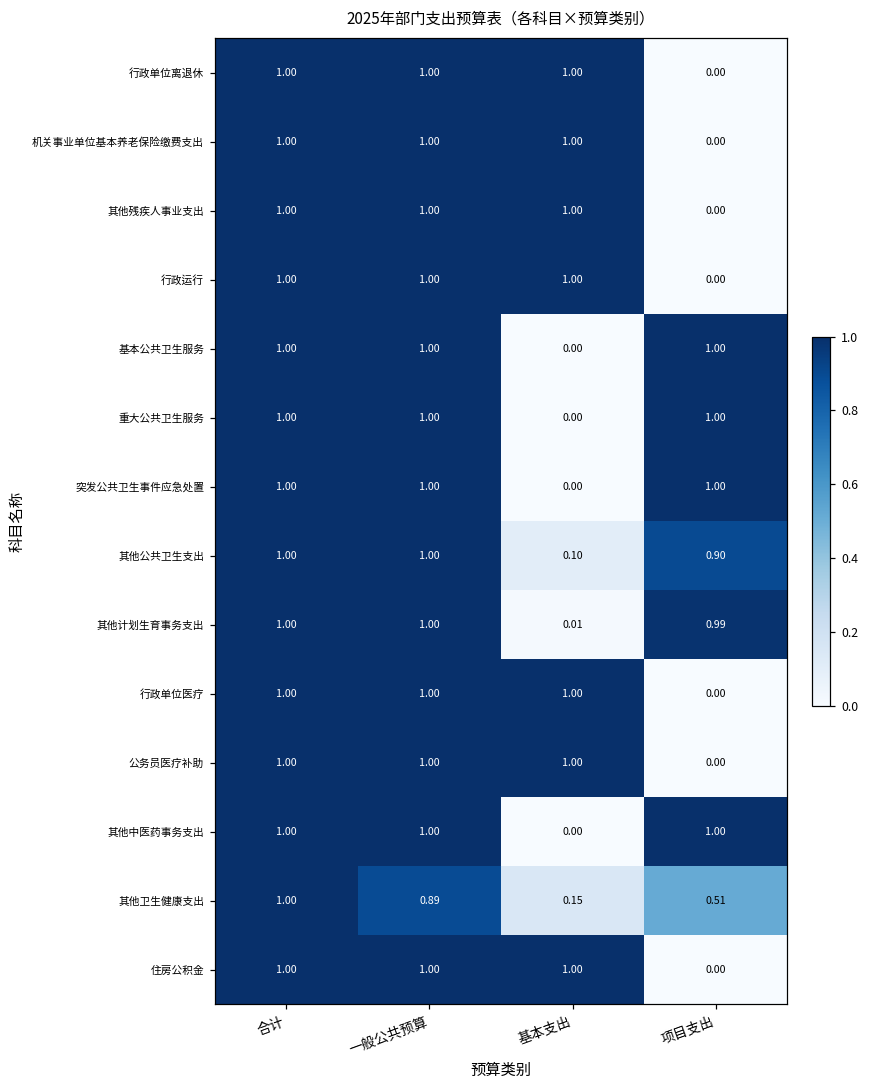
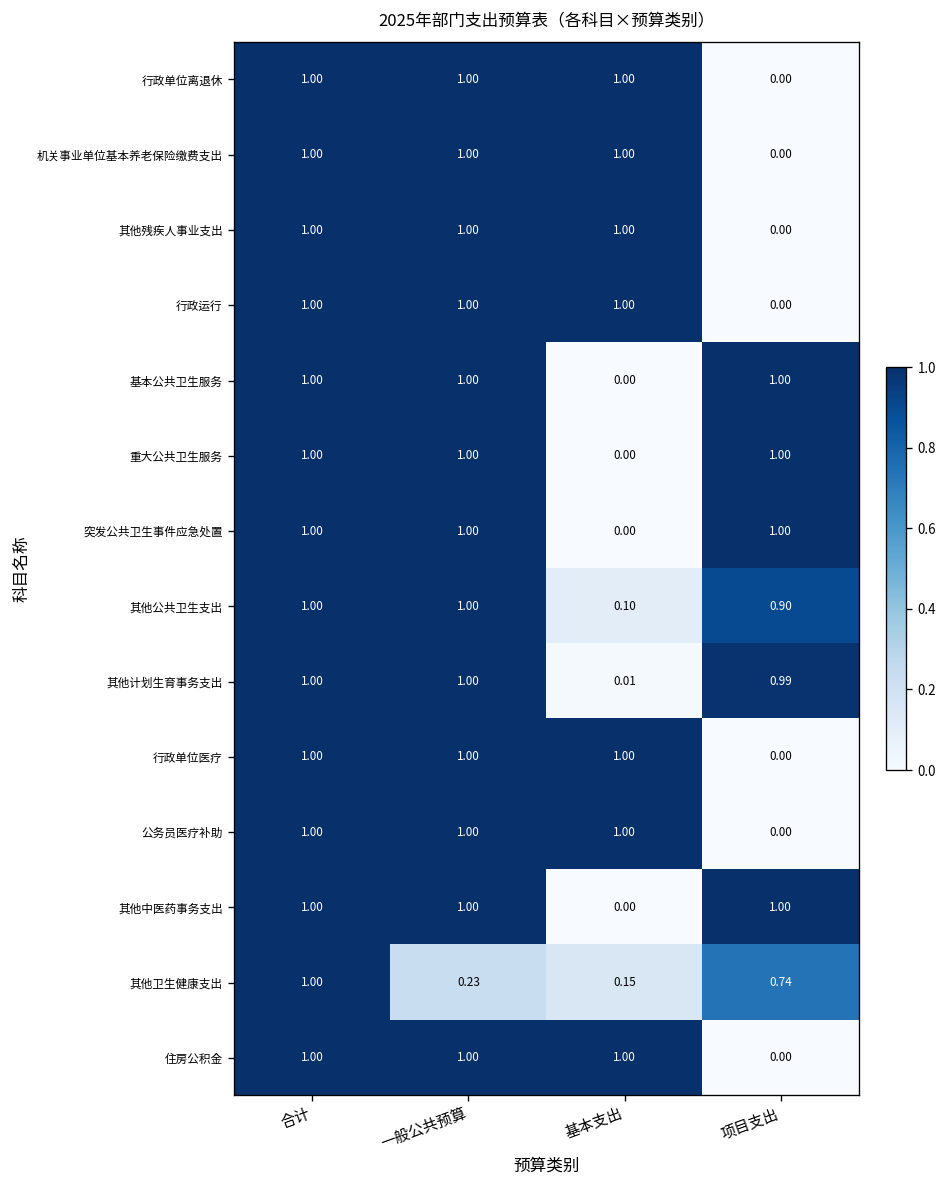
其他卫生健康支出, 一般公共预算: 0.89 -> 0.23
其他卫生健康支出, 项目支出: 0.51 -> 0.74
